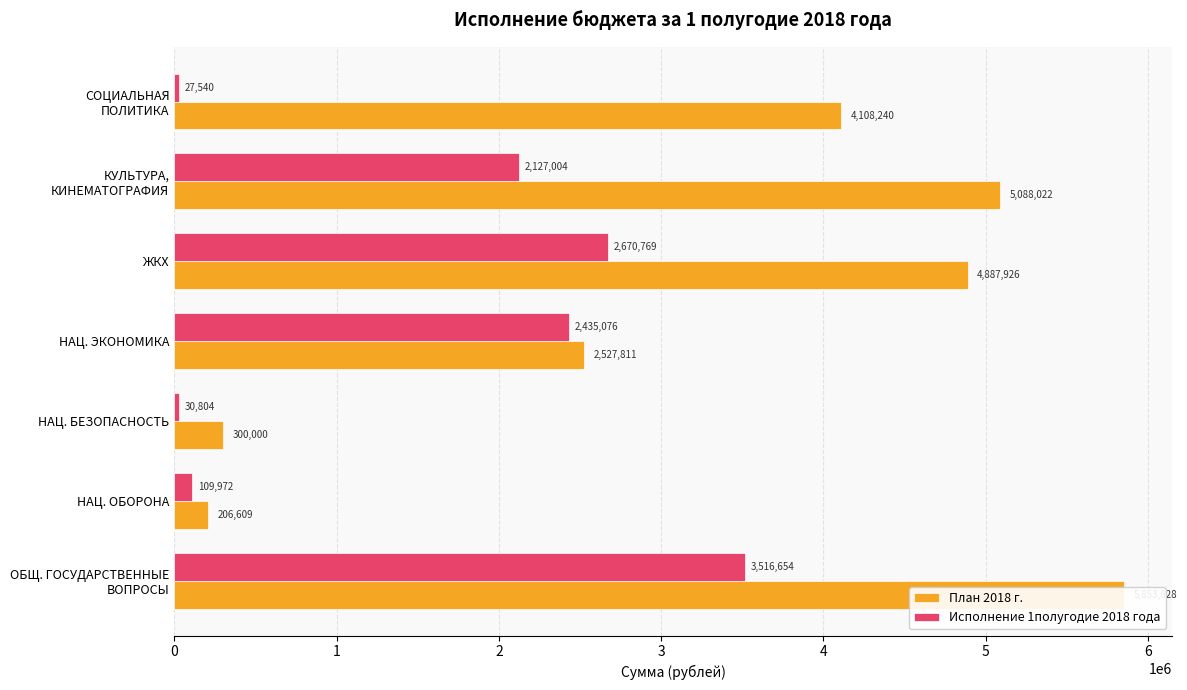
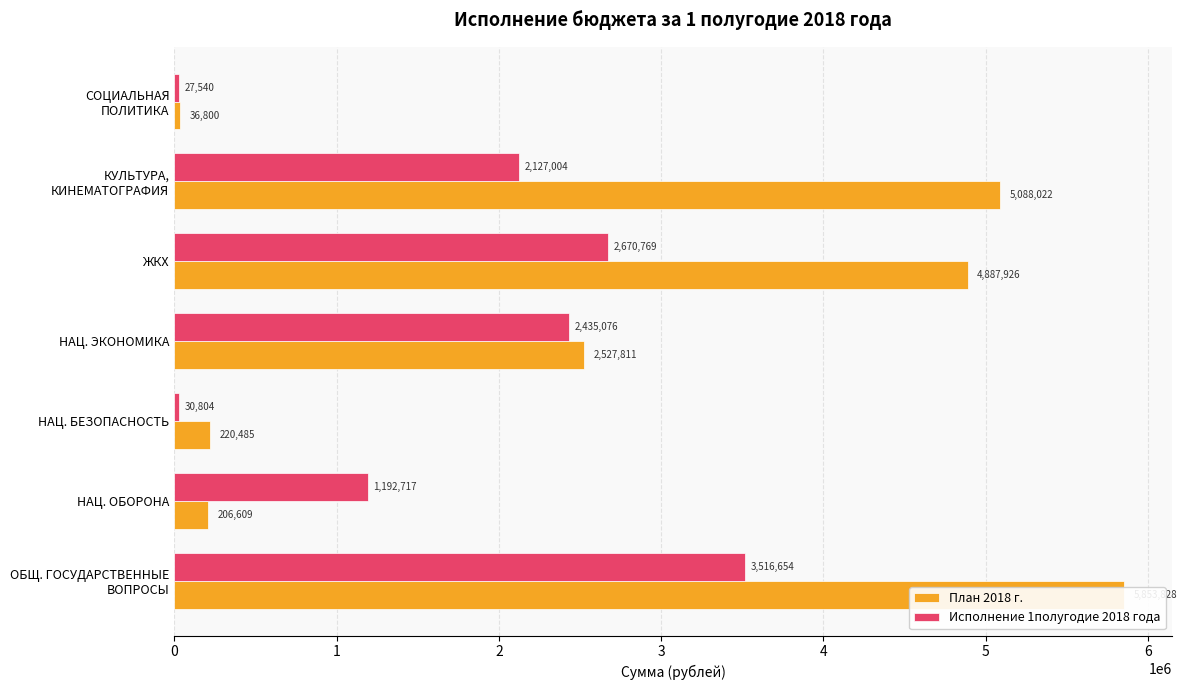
План 2018 г., СОЦИАЛЬНАЯ ПОЛИТИКА: 4,108,240 -> 36,800
План 2018 г., НАЦ. БЕЗОПАСНОСТЬ: 300,000 -> 220,485
Исполнение 1полугодие 2018 года, НАЦ. ОБОРОНА: 109,972 -> 1,192,717
